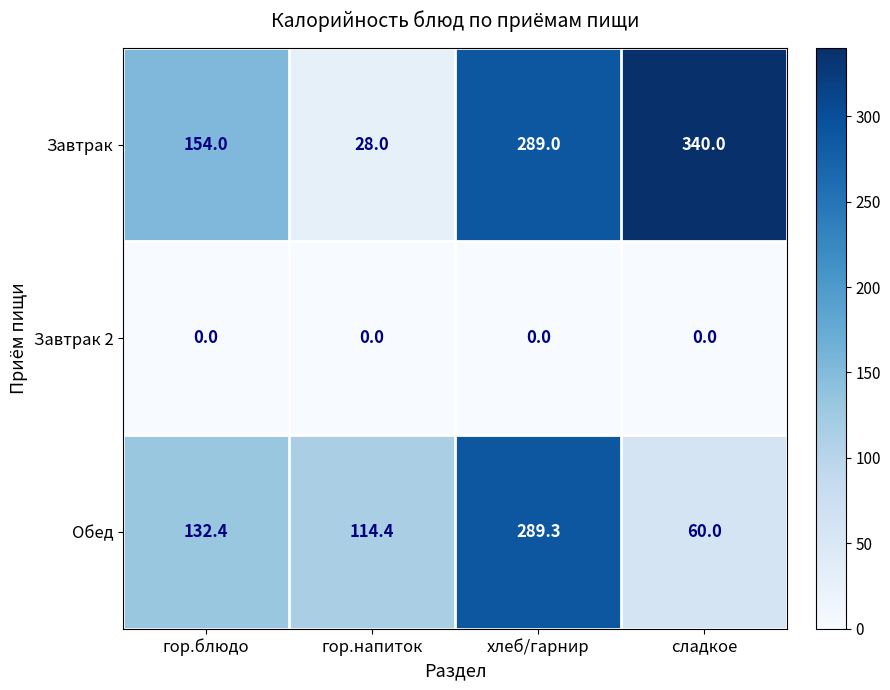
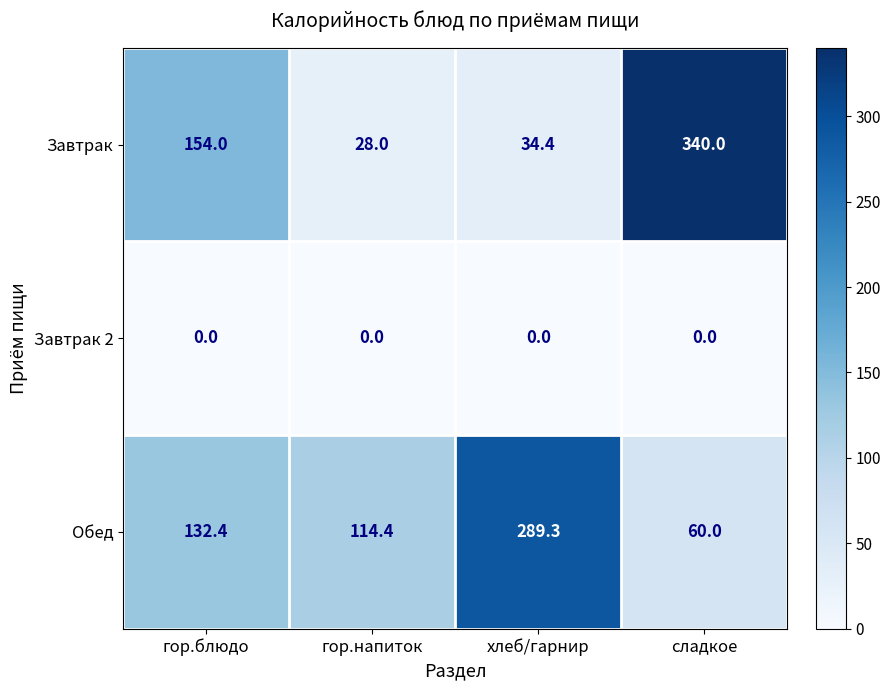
Завтрак, хлеб/гарнир: 289.0 -> 34.4
